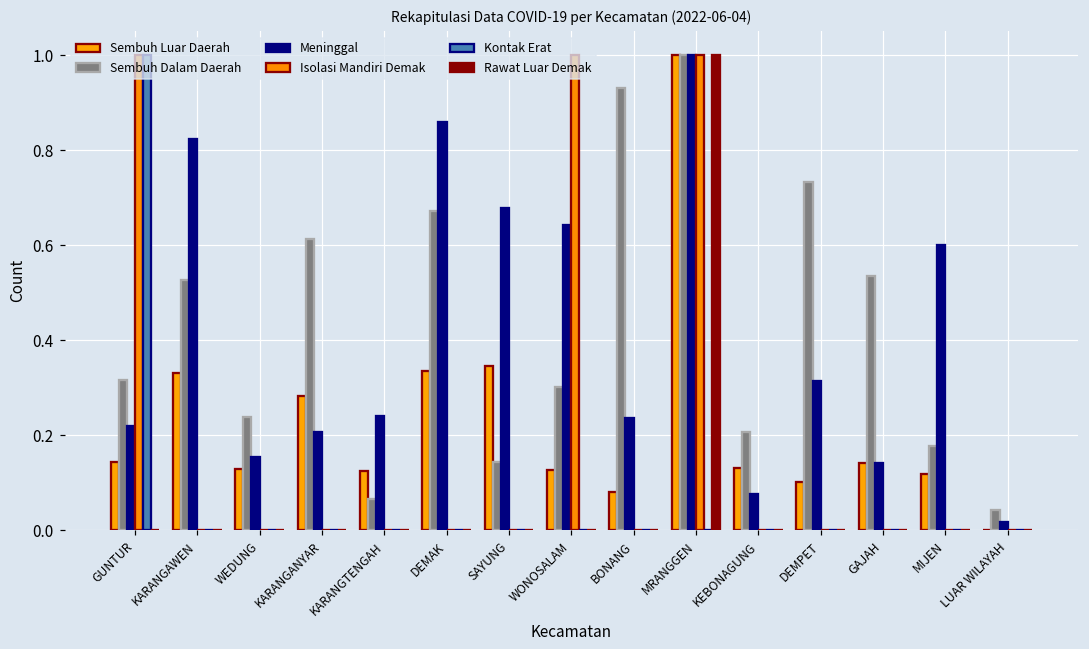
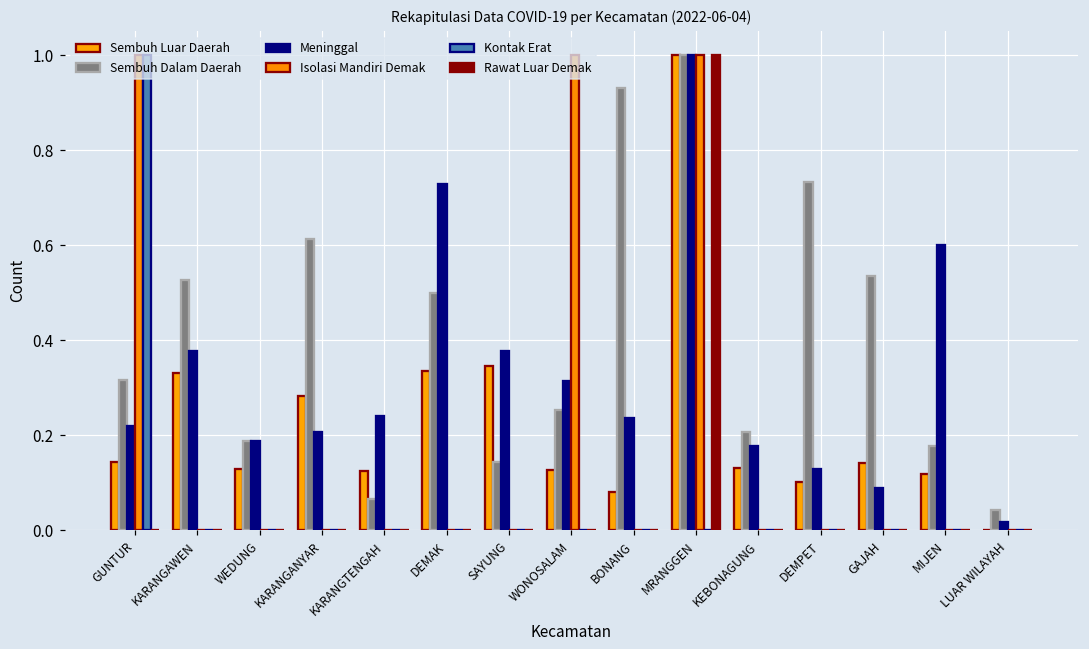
Meninggal, KARANGAWEN: 0.82 -> 0.38
Sembuh Dalam Daerah, WEDUNG: 0.24 -> 0.19
Meninggal, WEDUNG: 0.15 -> 0.19
Sembuh Dalam Daerah, DEMAK: 0.67 -> 0.50
Meninggal, DEMAK: 0.86 -> 0.73
Meninggal, SAYUNG: 0.68 -> 0.38
Sembuh Dalam Daerah, WONOSALAM: 0.30 -> 0.25
Meninggal, WONOSALAM: 0.64 -> 0.31
Meninggal, KEBONAGUNG: 0.08 -> 0.18
Meninggal, DEMPET: 0.31 -> 0.13
Meninggal, GAJAH: 0.14 -> 0.09
